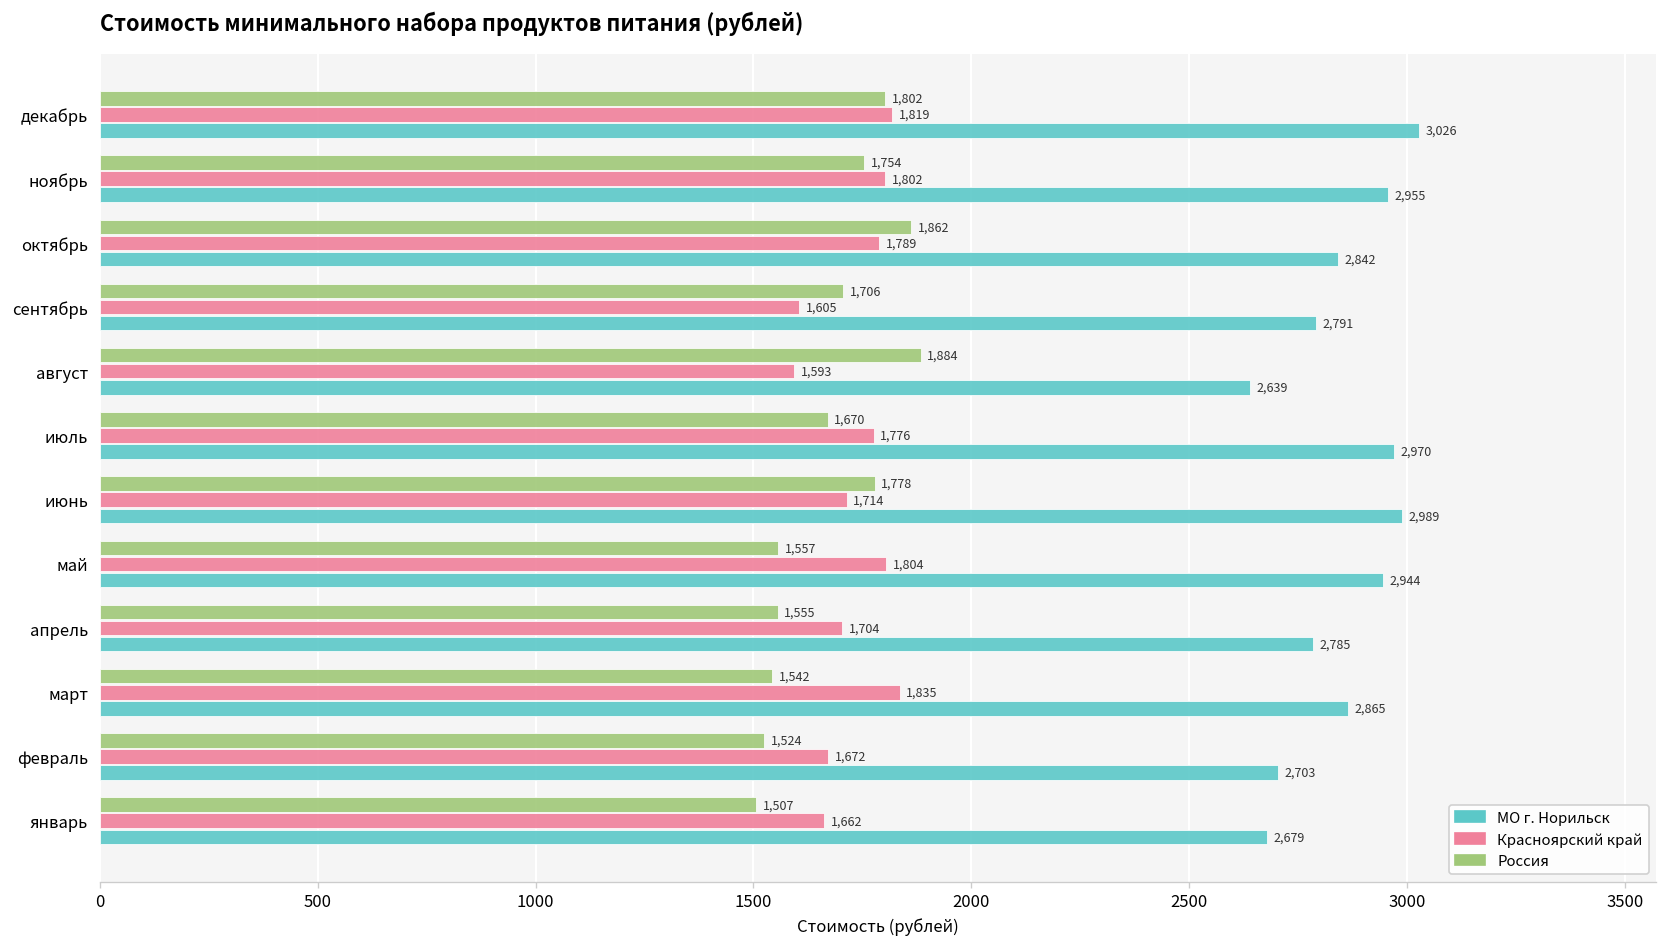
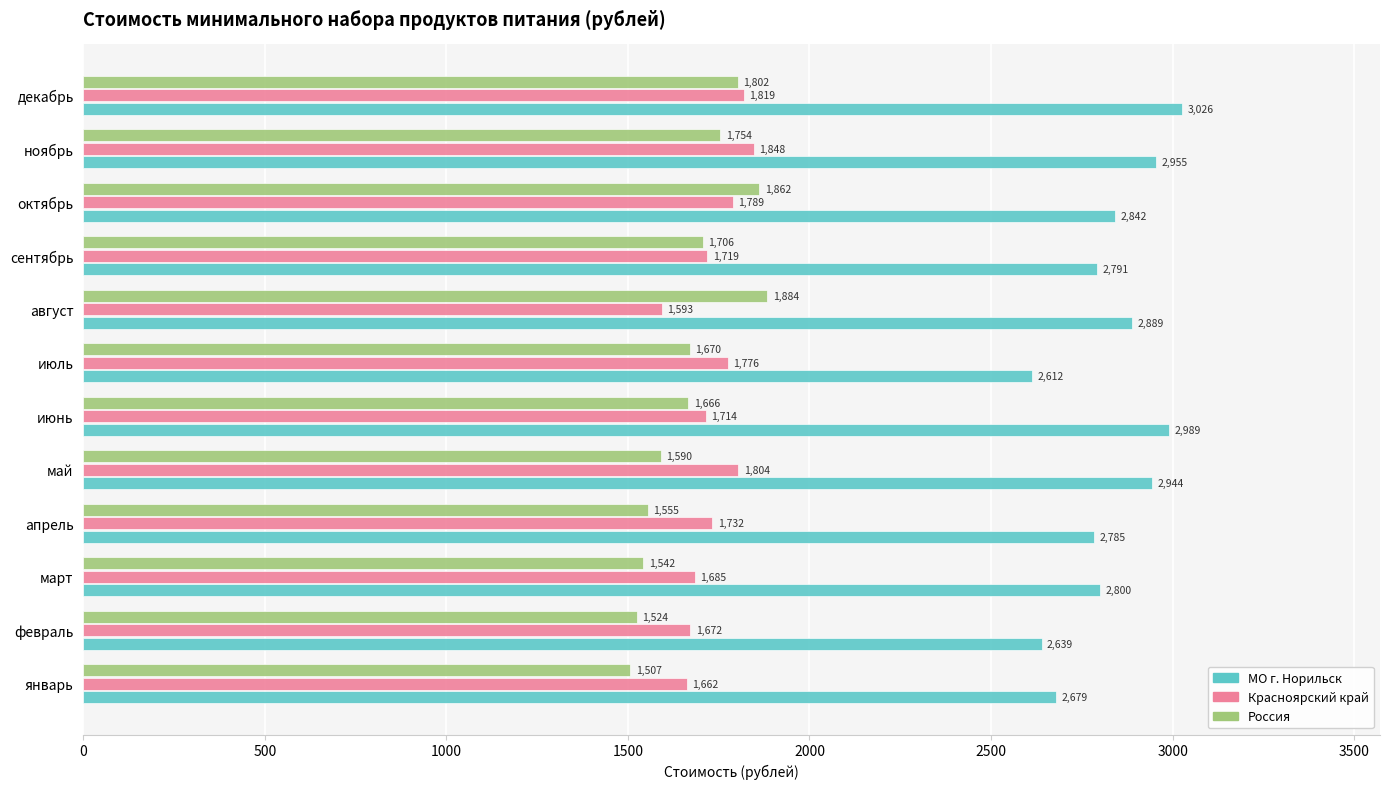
Красноярский край, ноябрь: 1,802 -> 1,848
Красноярский край, сентябрь: 1,605 -> 1,719
МО г. Норильск, август: 2,639 -> 2,889
МО г. Норильск, июль: 2,970 -> 2,612
Россия, июнь: 1,778 -> 1,666
Россия, май: 1,557 -> 1,590
Красноярский край, апрель: 1,704 -> 1,732
Красноярский край, март: 1,835 -> 1,685
МО г. Норильск, март: 2,865 -> 2,800
МО г. Норильск, февраль: 2,703 -> 2,639
